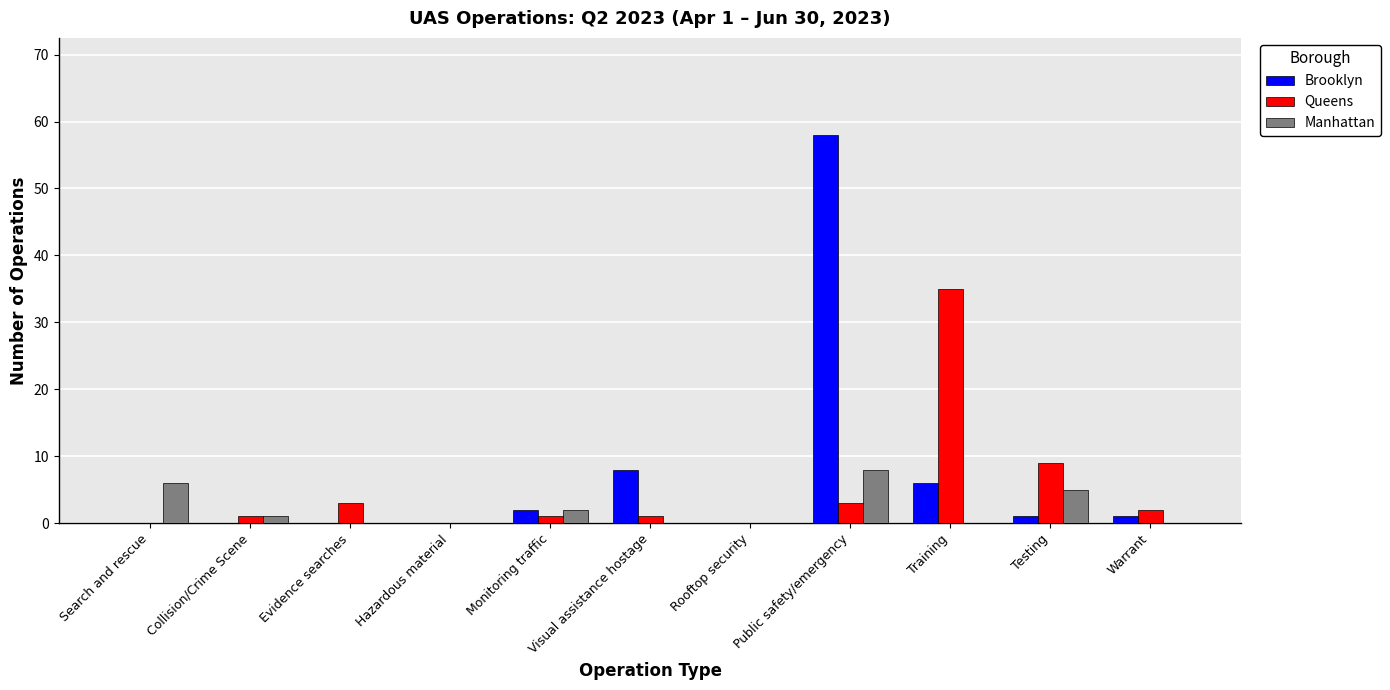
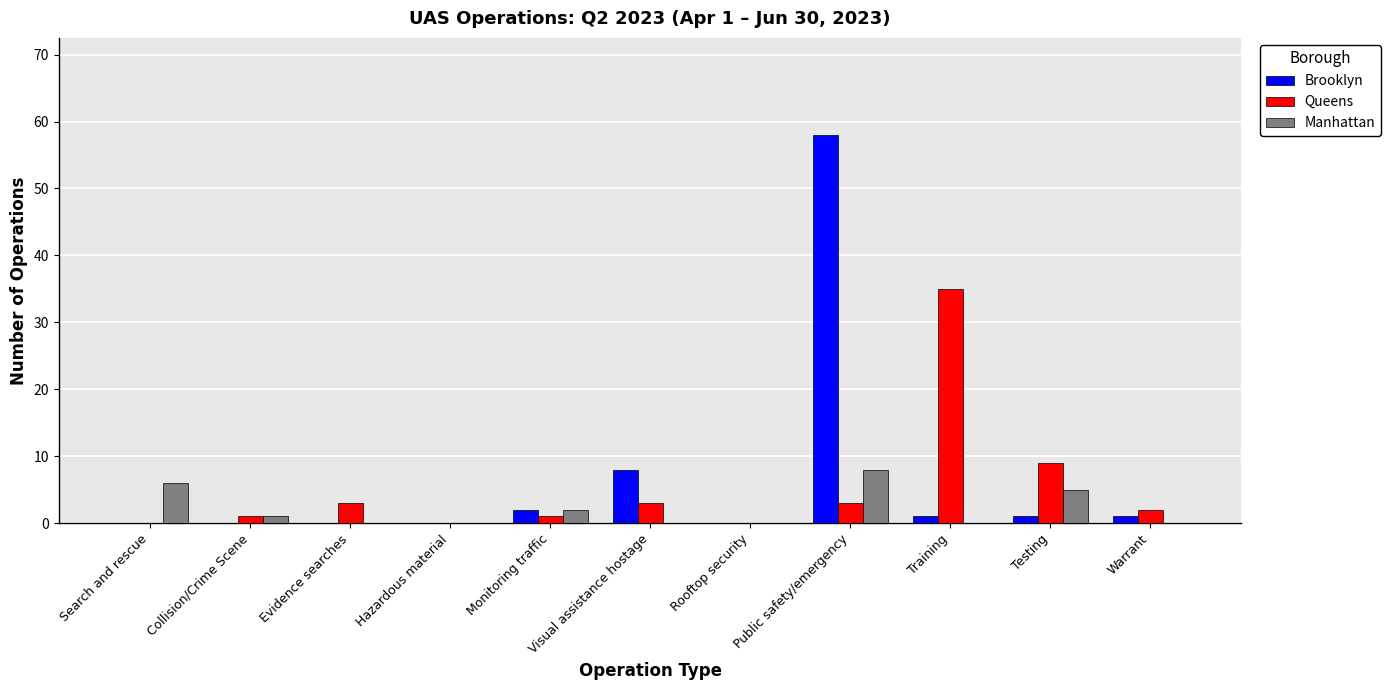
Queens, Visual assistance hostage: 1 -> 3
Brooklyn, Training: 6 -> 1
